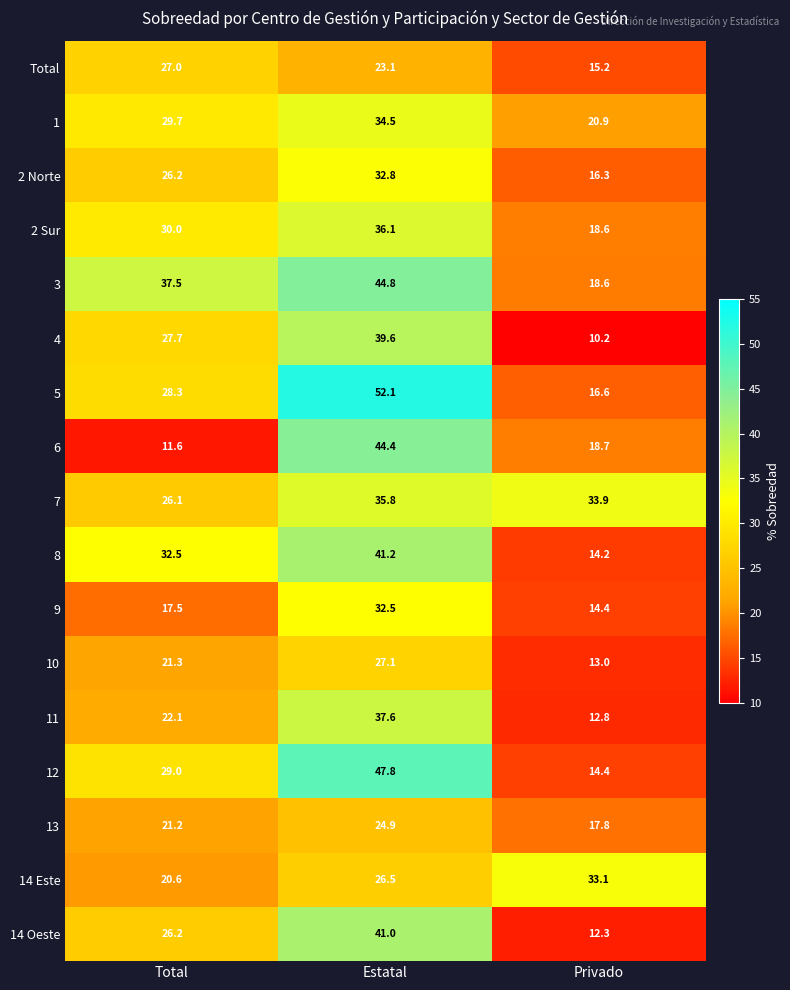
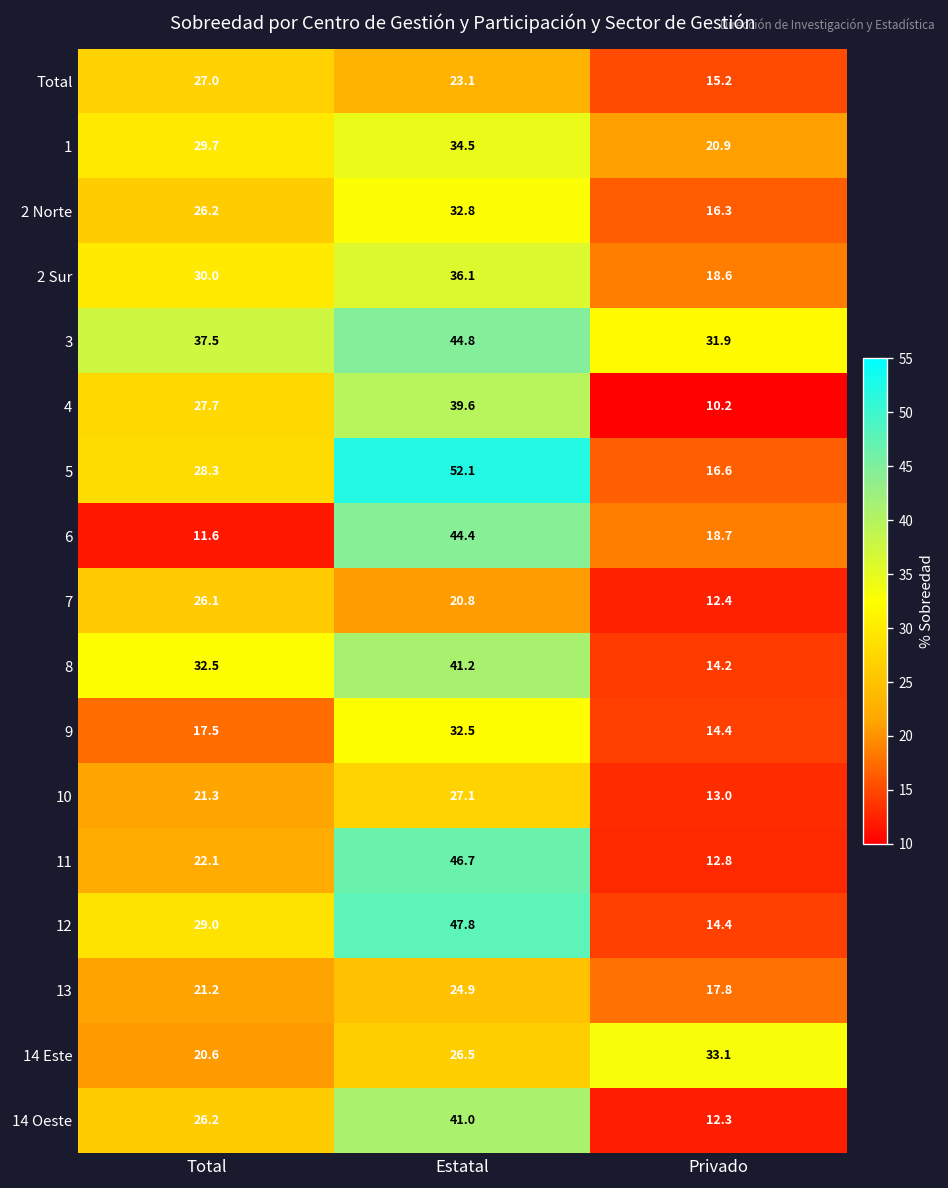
3, Privado: 18.6 -> 31.9
7, Estatal: 35.8 -> 20.8
7, Privado: 33.9 -> 12.4
11, Estatal: 37.6 -> 46.7
